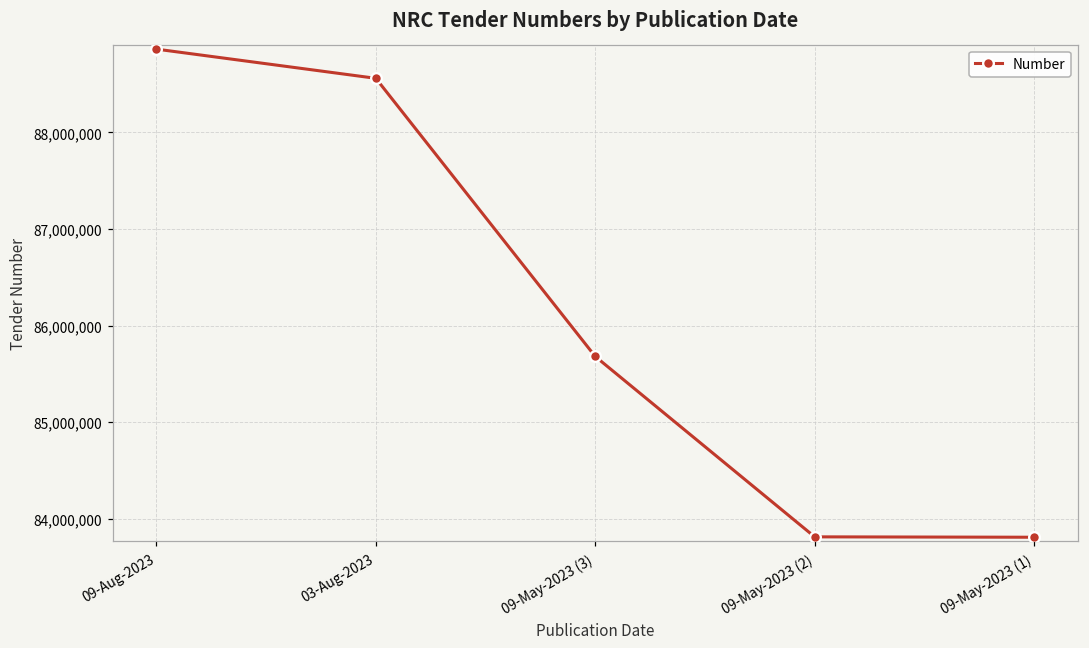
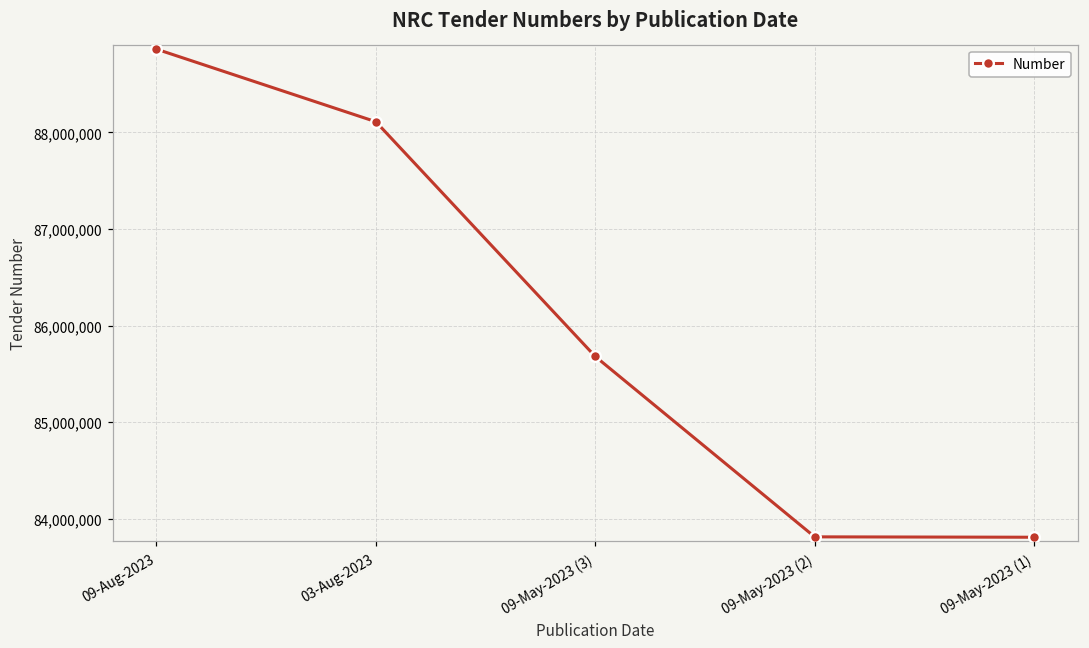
03-Aug-2023: 88,600,000 -> 88,100,000
